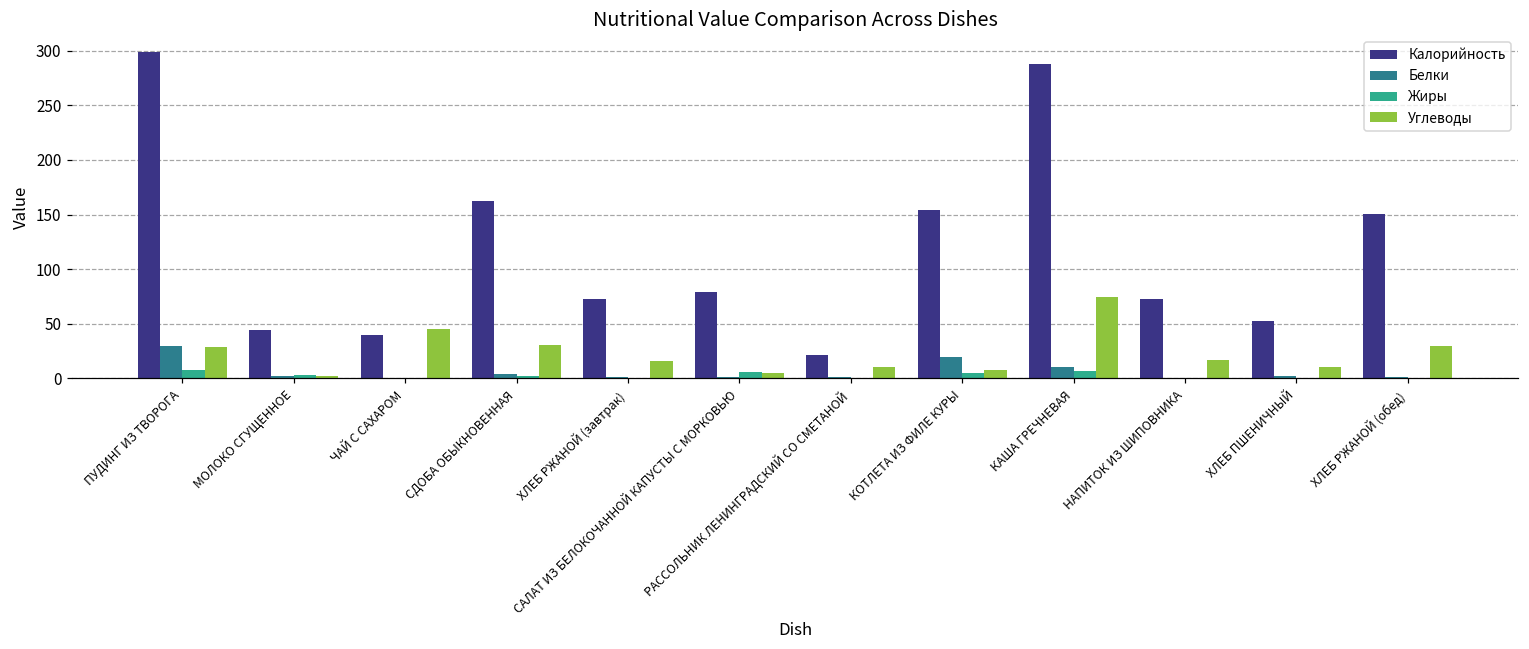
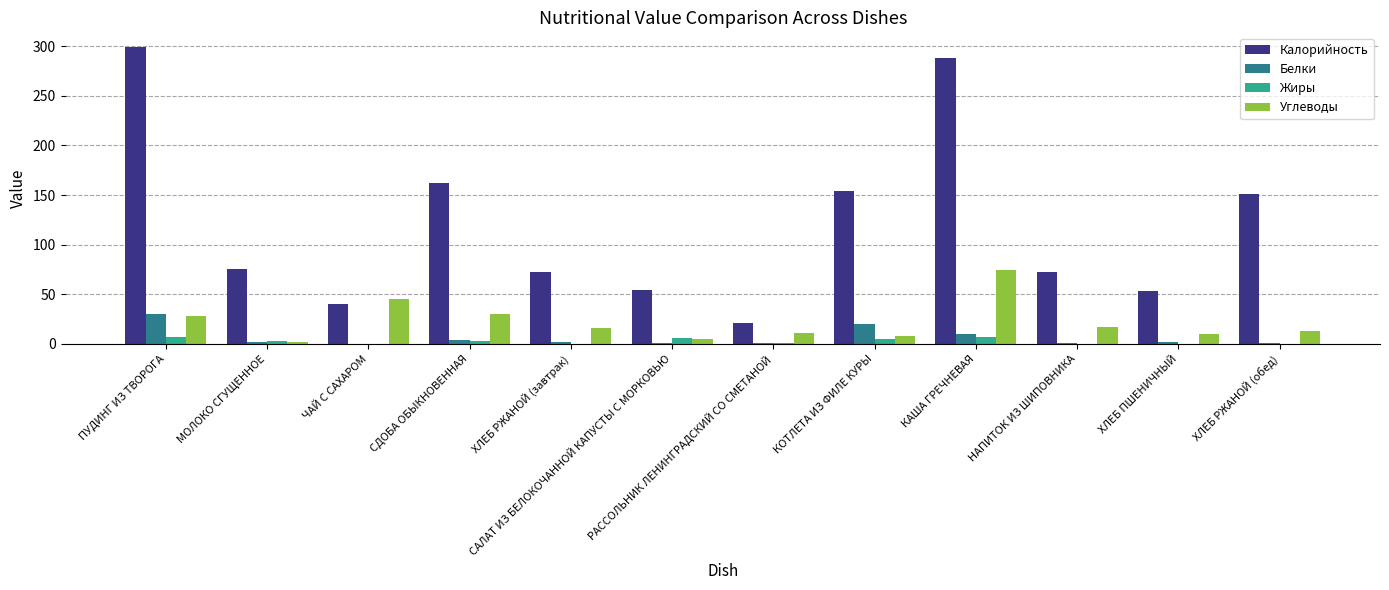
Калорийность, МОЛОКО СГУЩЕННОЕ: 40 -> 80
Калорийность, САЛАТ ИЗ БЕЛОКОЧАННОЙ КАПУСТЫ С МОРКОВЬЮ: 80 -> 50
Углеводы, ХЛЕБ РЖАНОЙ (обед): 30 -> 10
